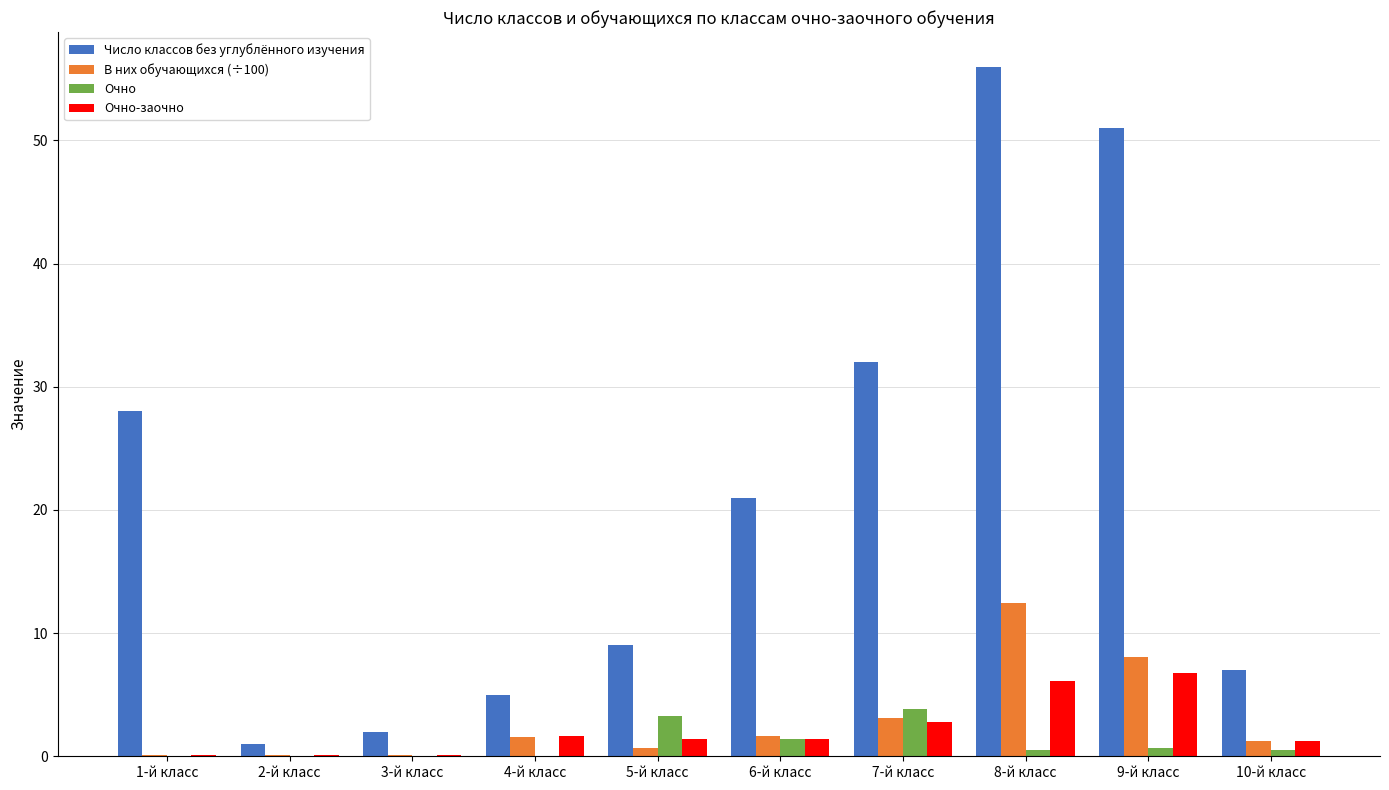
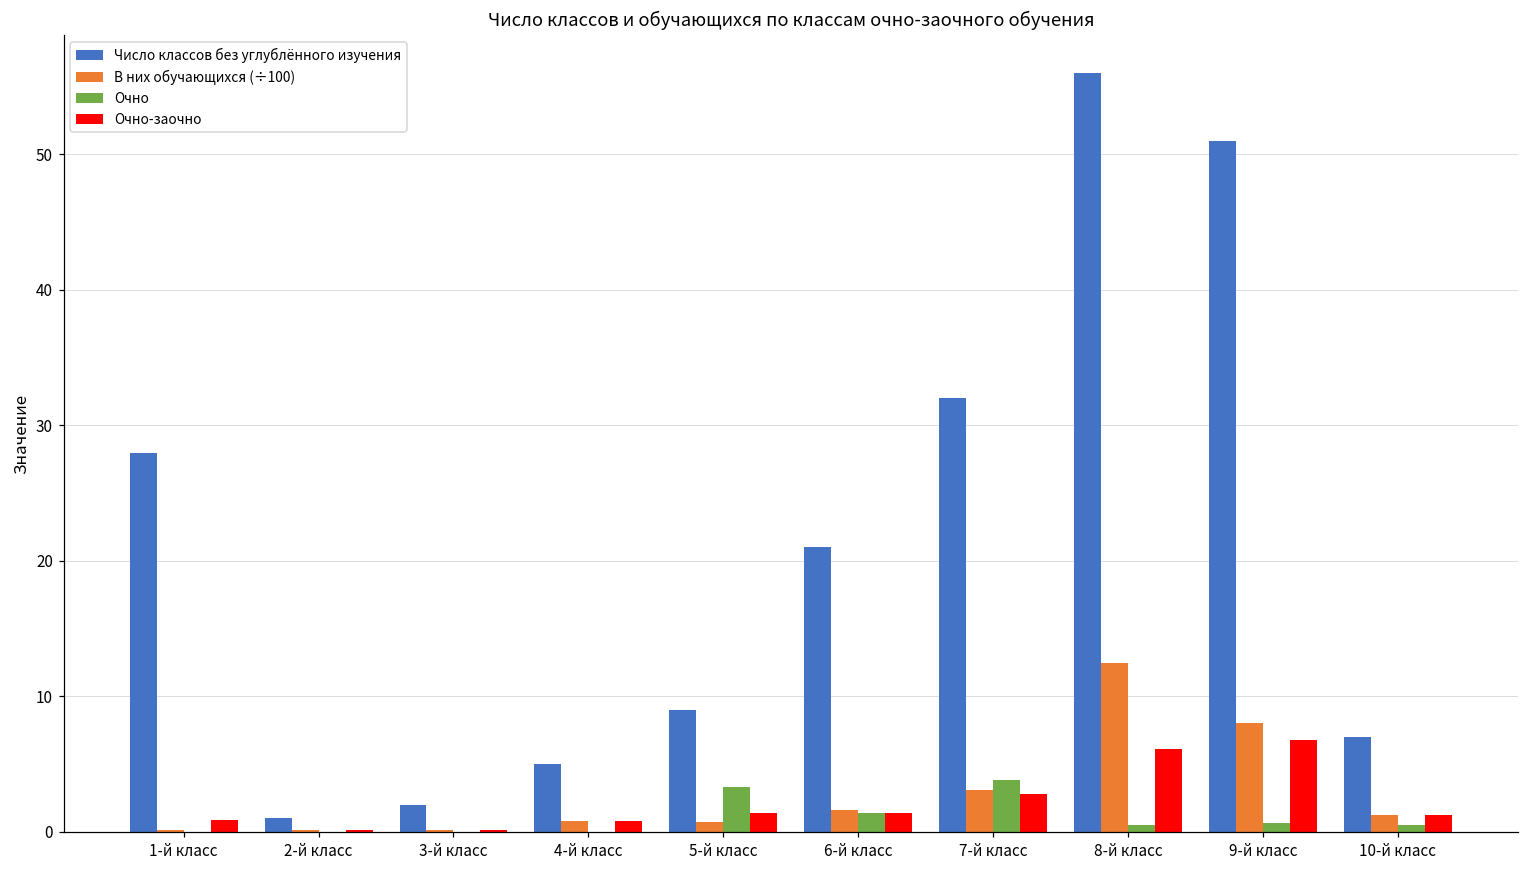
Очно-заочно, 1-й класс: 0.1 -> 0.9
В них обучающихся (÷100), 4-й класс: 1.6 -> 0.8
Очно-заочно, 4-й класс: 1.6 -> 0.8
